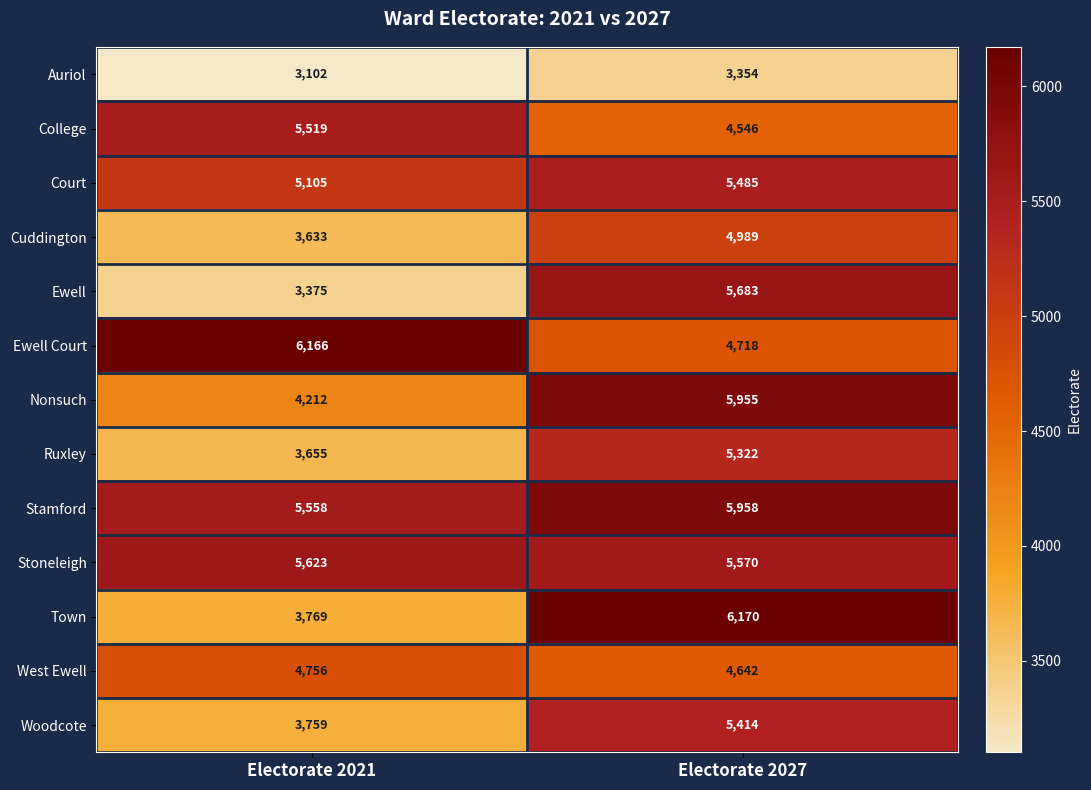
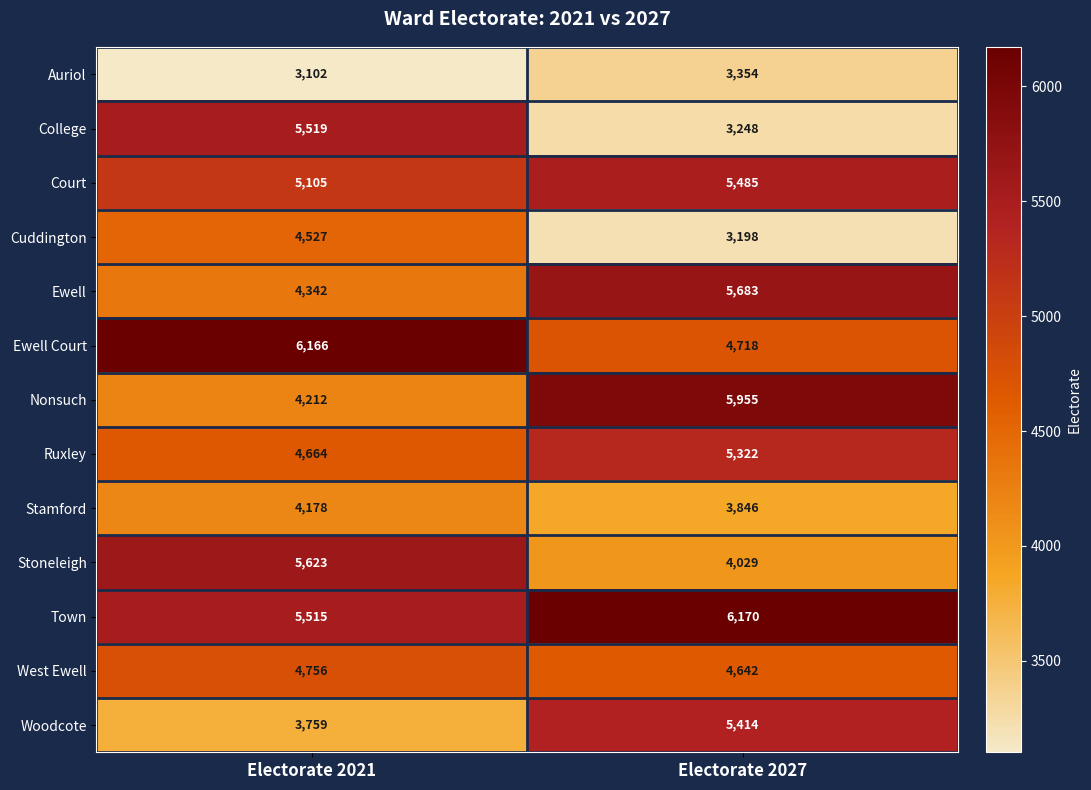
College, Electorate 2027: 4,546 -> 3,248
Cuddington, Electorate 2021: 3,633 -> 4,527
Cuddington, Electorate 2027: 4,989 -> 3,198
Ewell, Electorate 2021: 3,375 -> 4,342
Ruxley, Electorate 2021: 3,655 -> 4,664
Stamford, Electorate 2021: 5,558 -> 4,178
Stamford, Electorate 2027: 5,958 -> 3,846
Stoneleigh, Electorate 2027: 5,570 -> 4,029
Town, Electorate 2021: 3,769 -> 5,515
